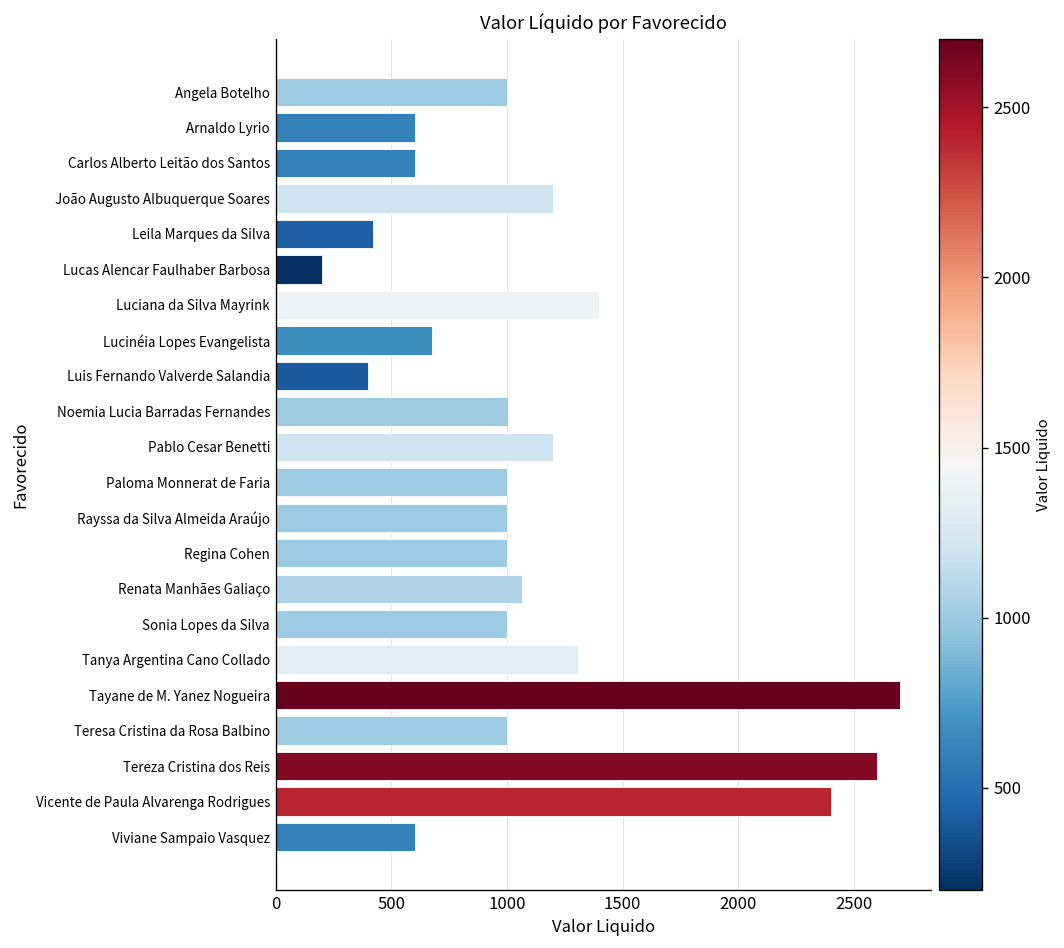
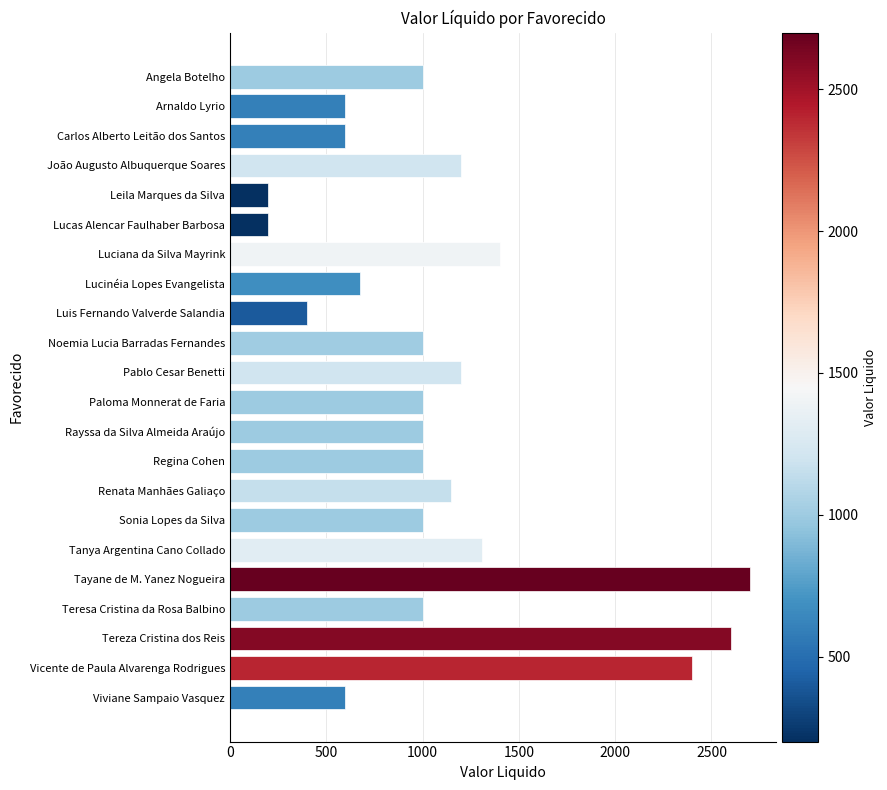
Leila Marques da Silva: 420 -> 200
Renata Manhães Galiaço: 1070 -> 1150
